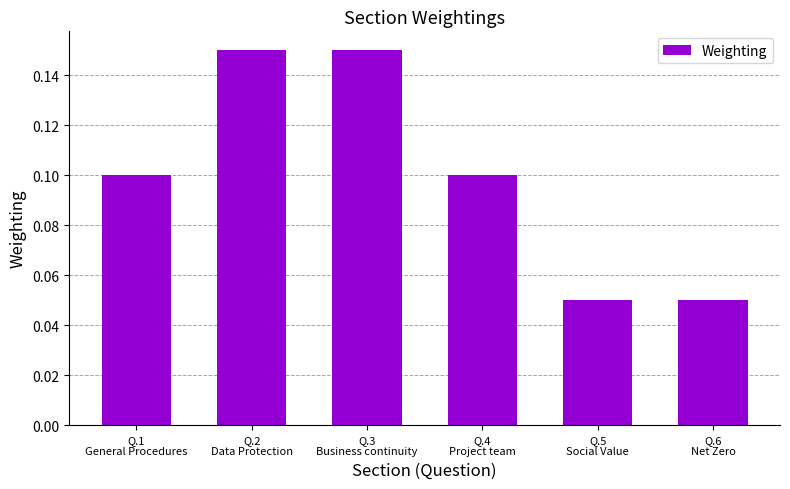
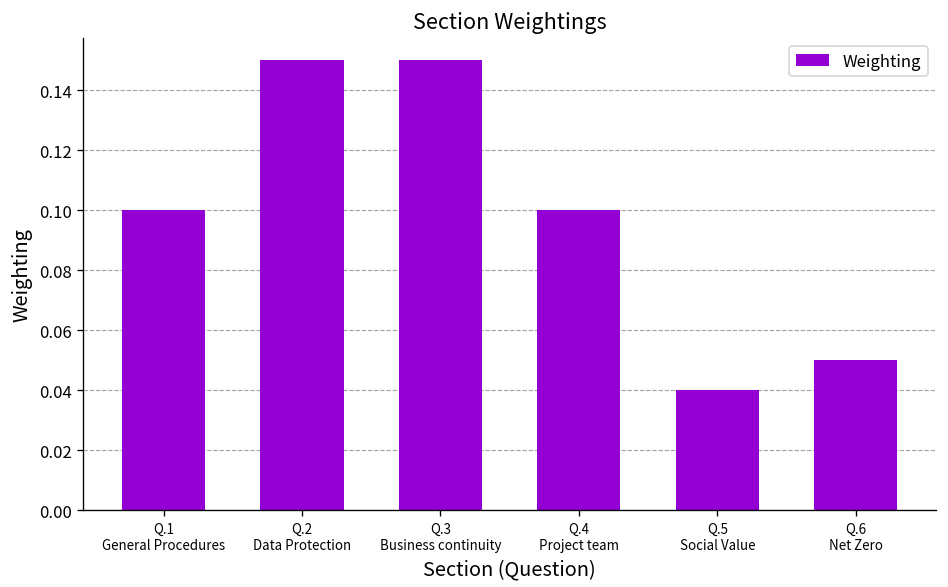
Q.5 Social Value: 0.05 -> 0.04
